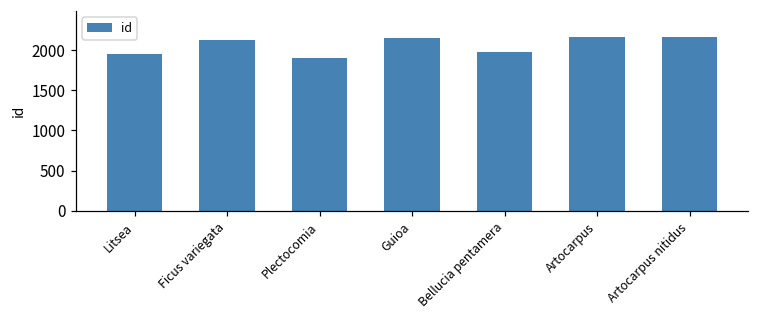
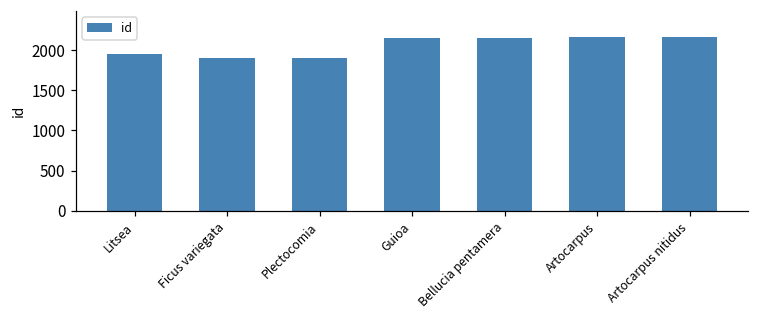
Ficus variegata: 2100 -> 1900
Bellucia pentamera: 2000 -> 2200
